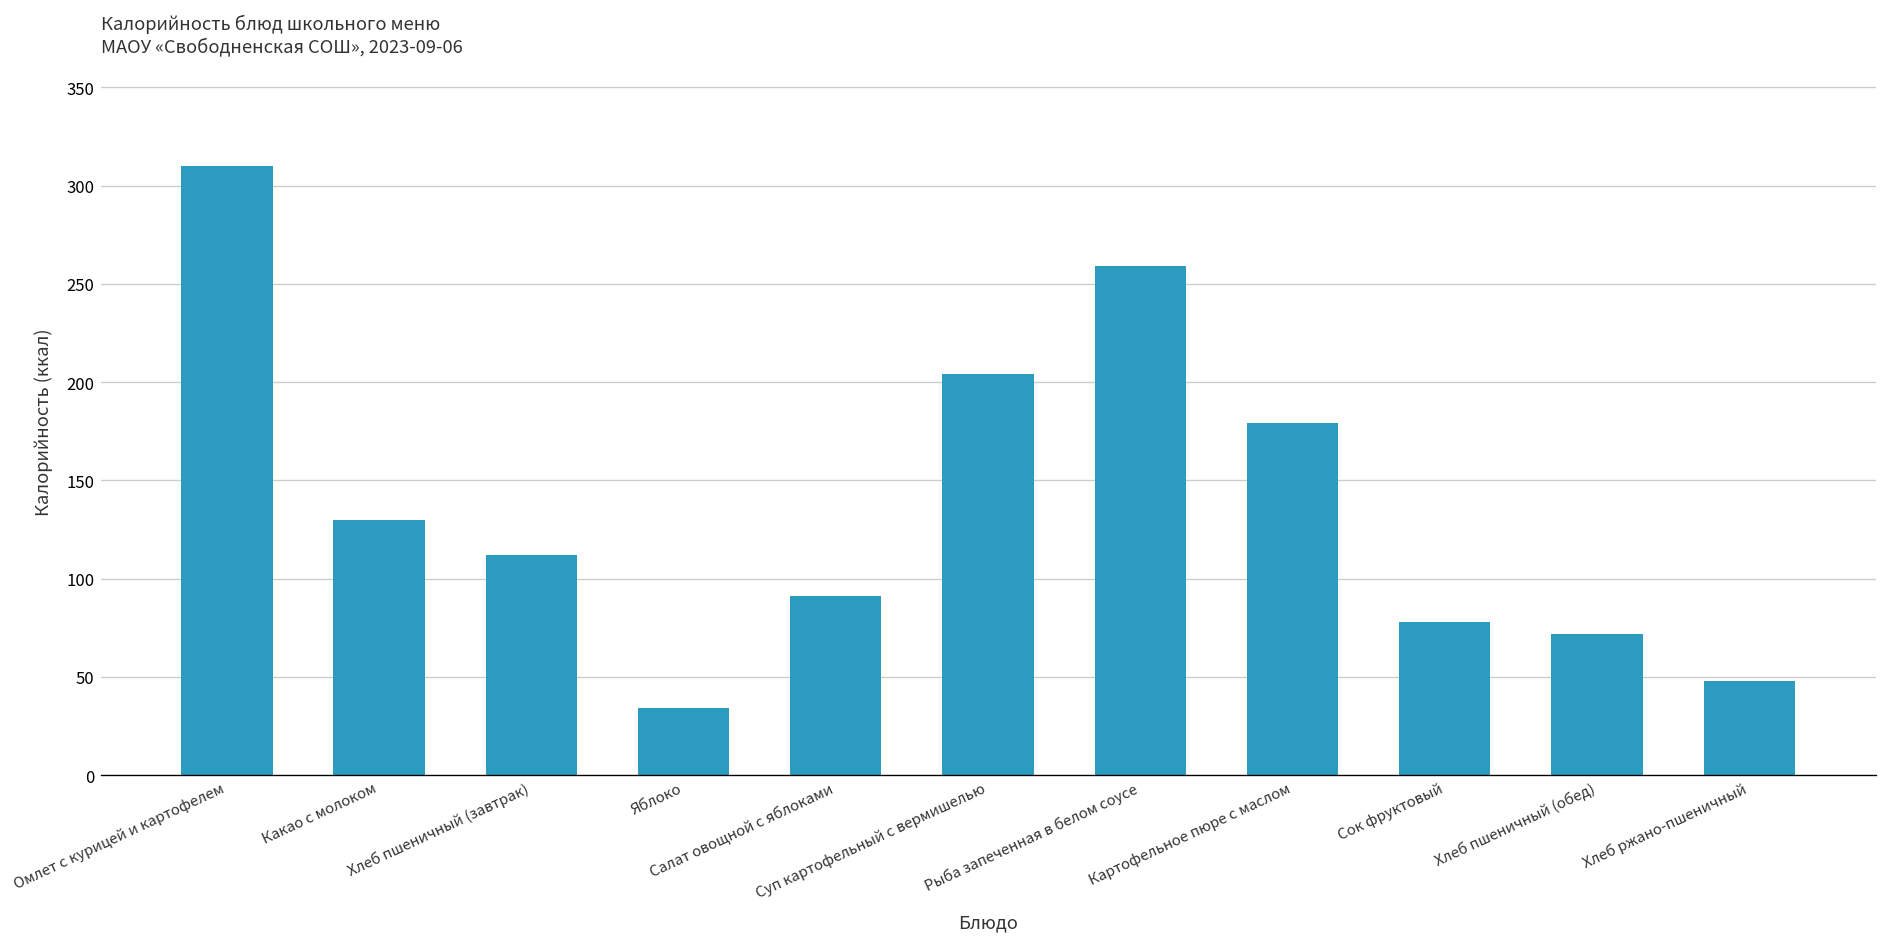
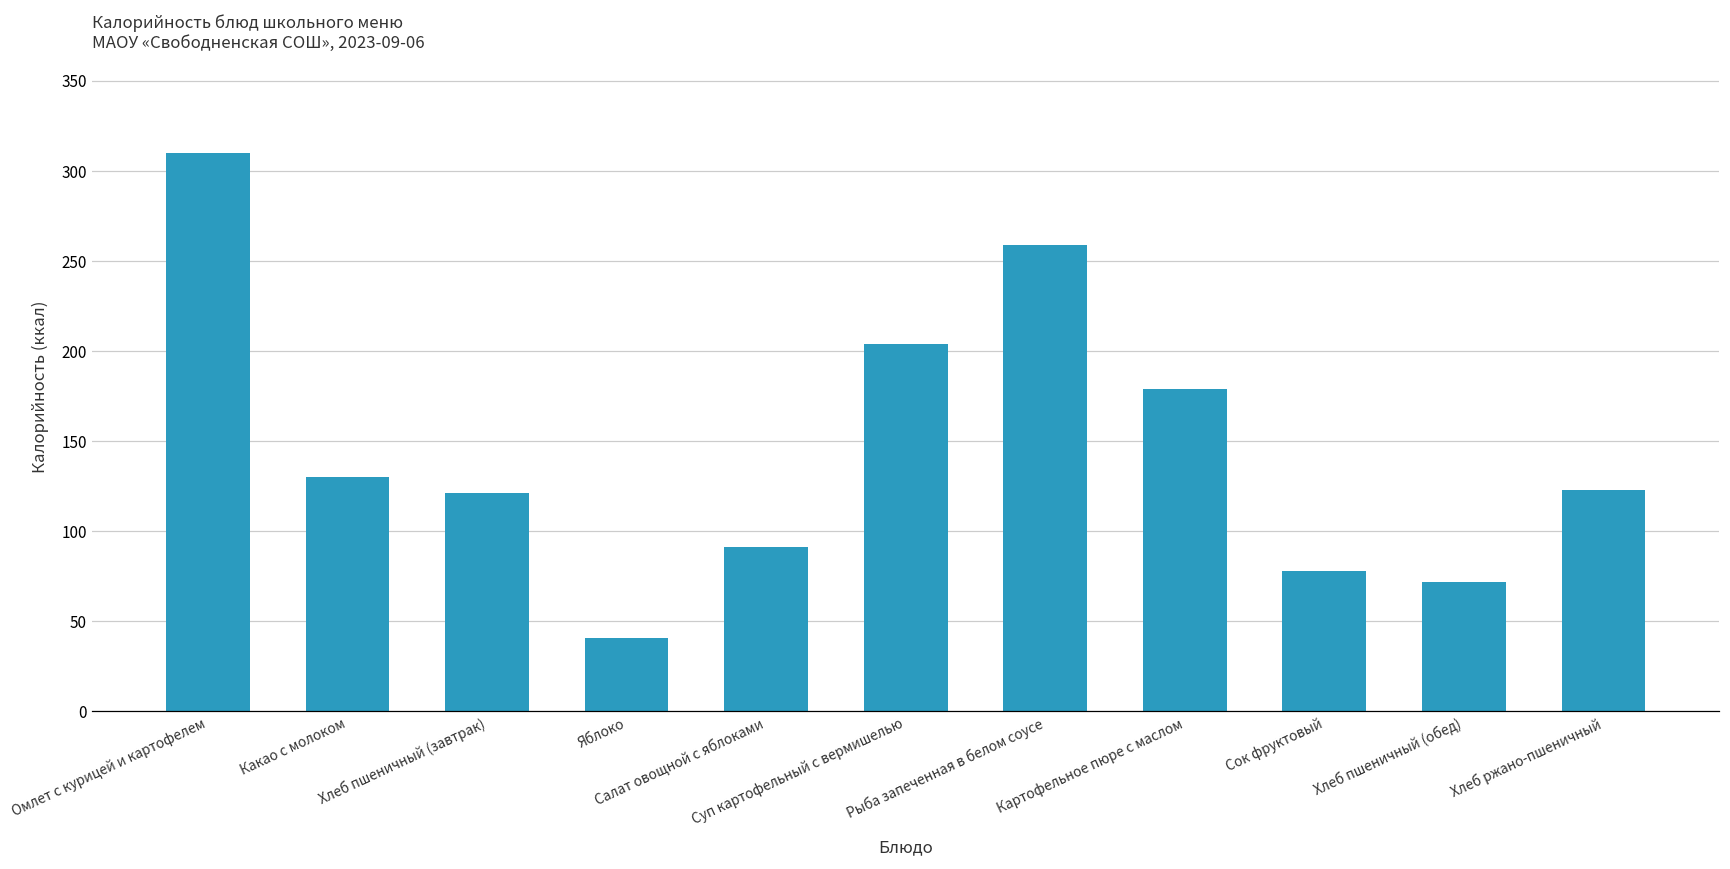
Хлеб пшеничный (завтрак): 112 -> 121
Яблоко: 34 -> 41
Хлеб ржано-пшеничный: 48 -> 123
